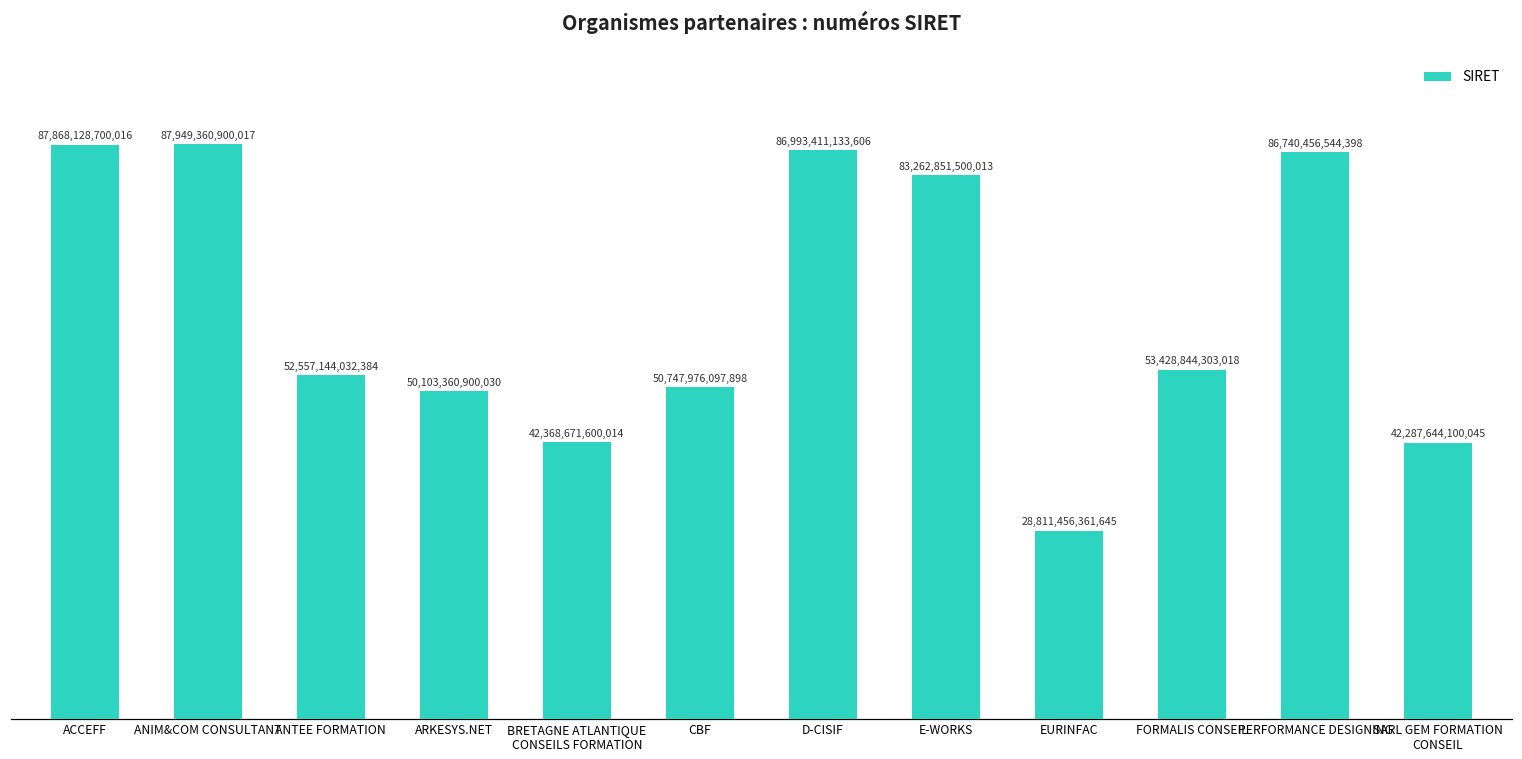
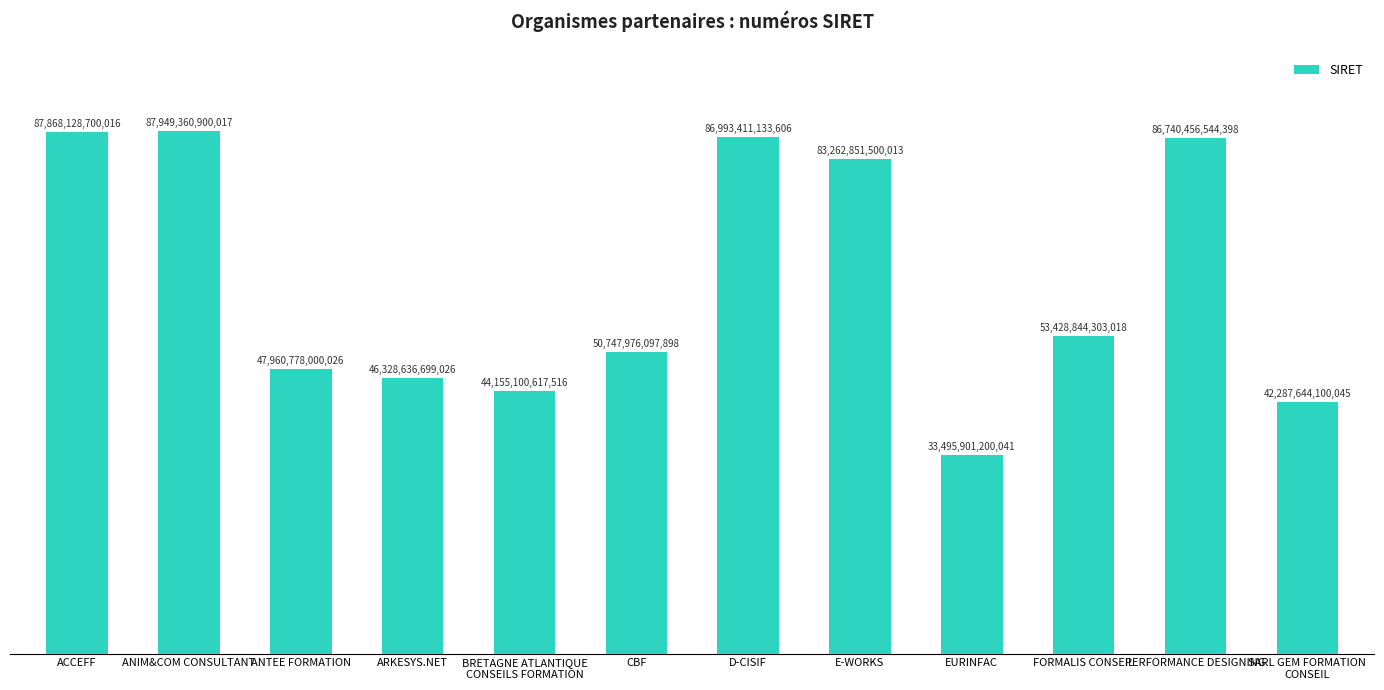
ANTEE FORMATION: 52,557,144,032,384 -> 47,960,778,000,026
ARKESYS.NET: 50,103,360,900,030 -> 46,328,636,699,026
BRETAGNE ATLANTIQUE CONSEILS FORMATION: 42,368,671,600,014 -> 44,155,100,617,516
EURINFAC: 28,811,456,361,645 -> 33,495,901,200,041
